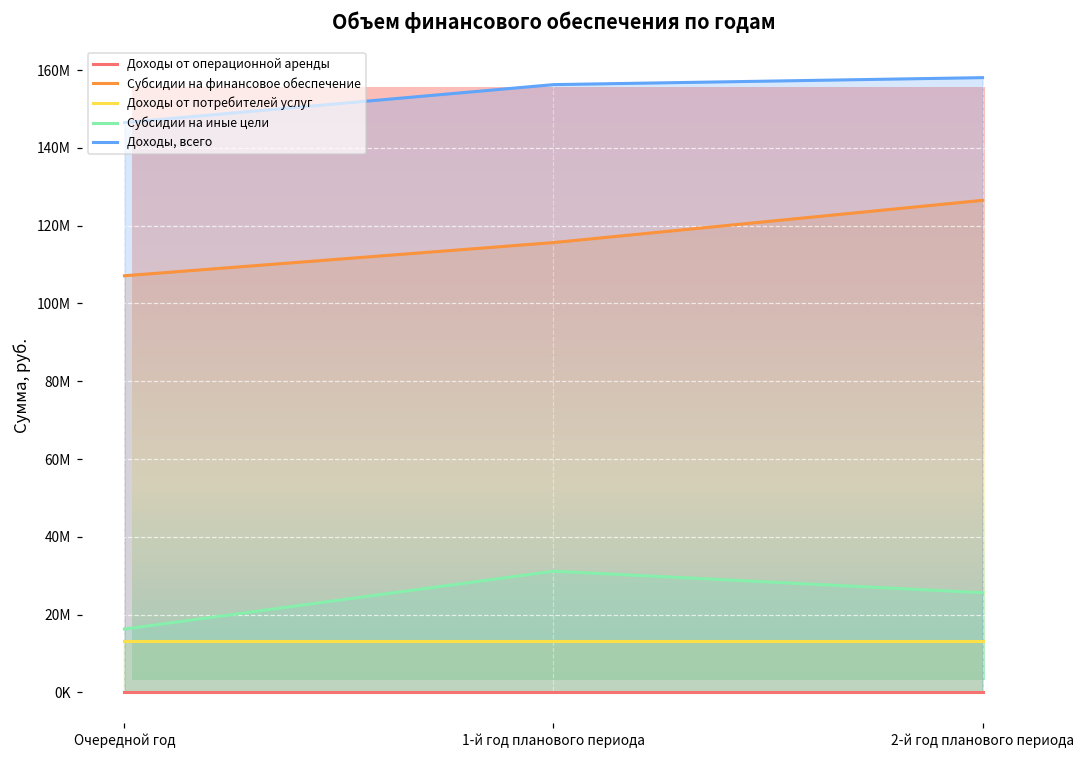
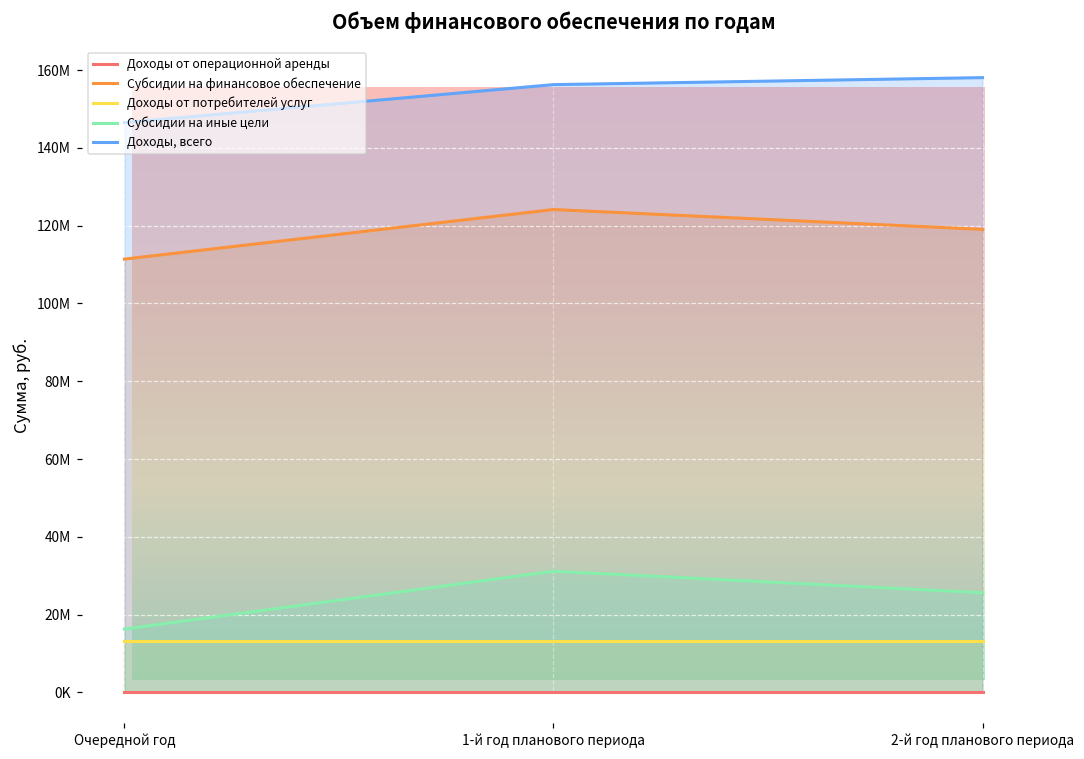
Субсидии на финансовое обеспечение, Очередной год: 107000000 -> 111000000
Субсидии на финансовое обеспечение, 1-й год планового периода: 116000000 -> 124000000
Субсидии на финансовое обеспечение, 2-й год планового периода: 127000000 -> 119000000
